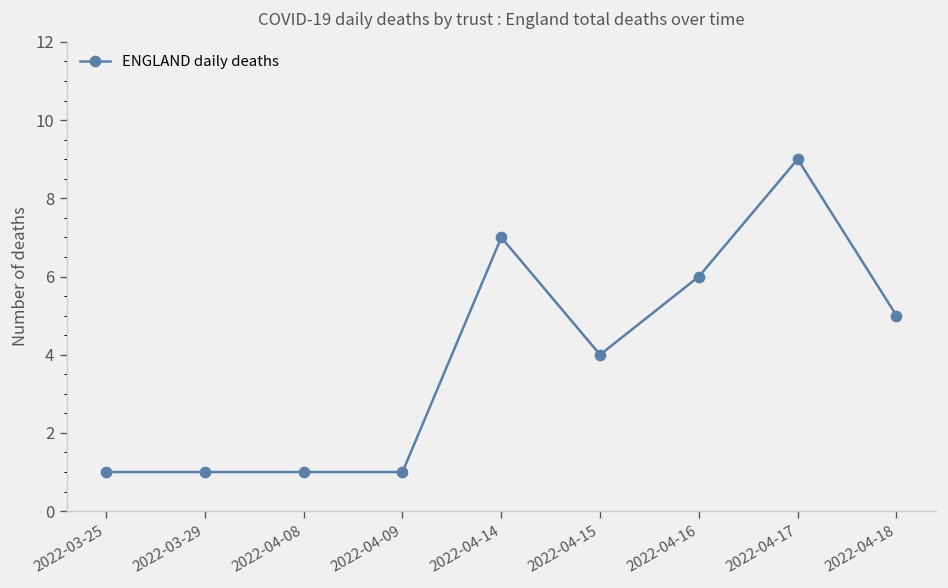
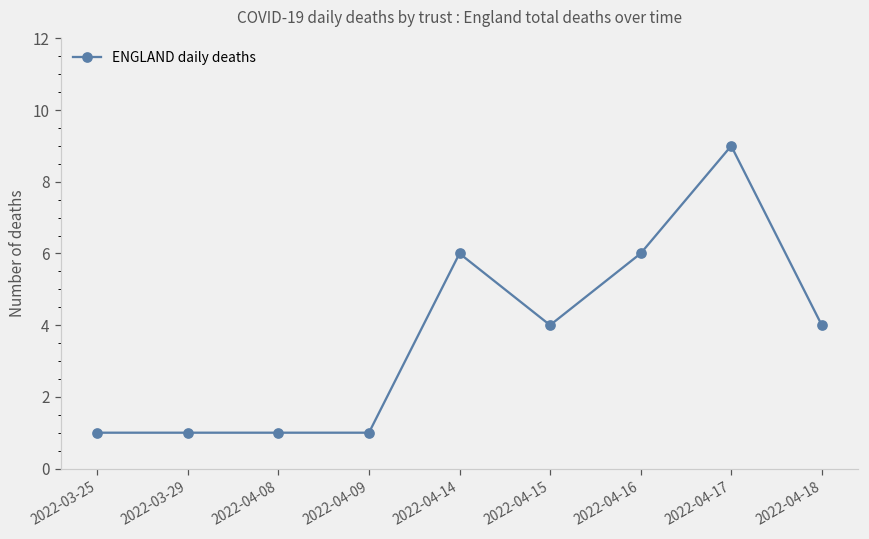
2022-04-14: 7 -> 6
2022-04-18: 5 -> 4
